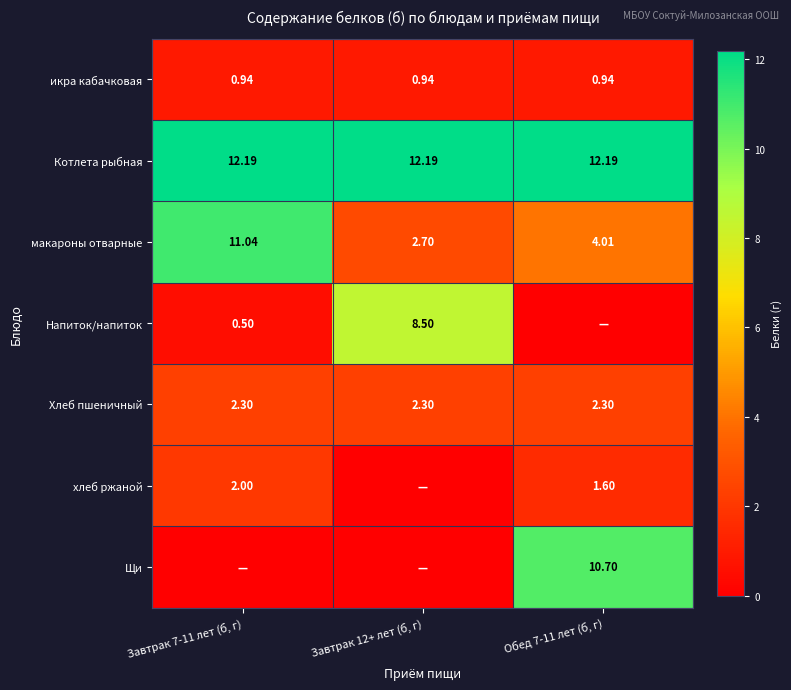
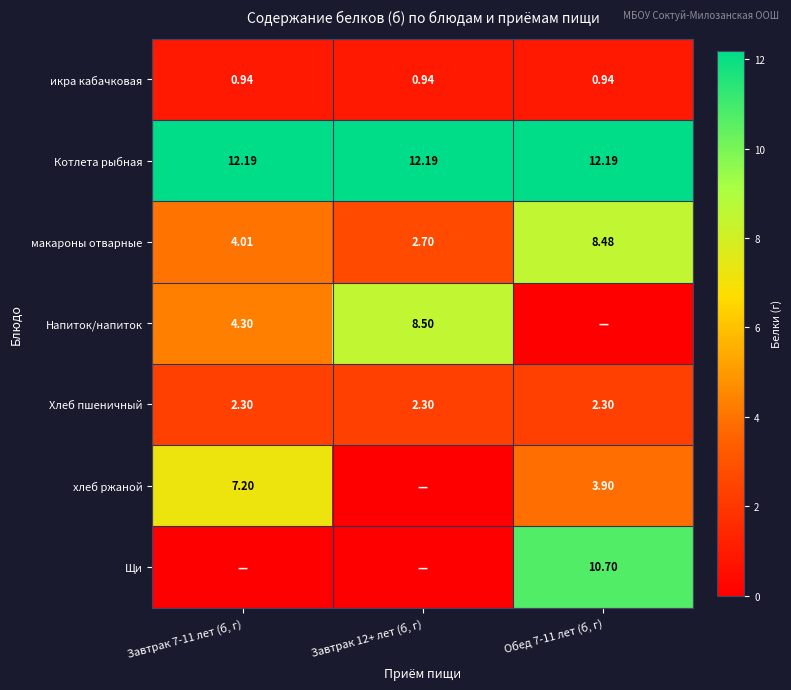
макароны отварные, Завтрак 7-11 лет (б, г): 11.04 -> 4.01
макароны отварные, Обед 7-11 лет (б, г): 4.01 -> 8.48
Напиток/напиток, Завтрак 7-11 лет (б, г): 0.50 -> 4.30
хлеб ржаной, Завтрак 7-11 лет (б, г): 2.00 -> 7.20
хлеб ржаной, Обед 7-11 лет (б, г): 1.60 -> 3.90
